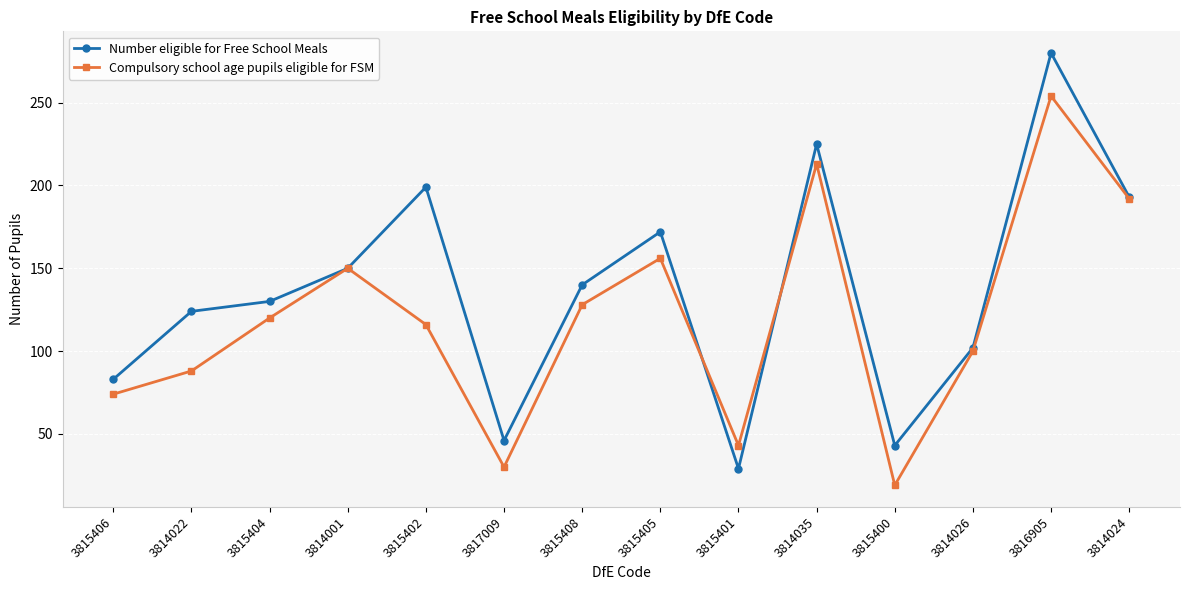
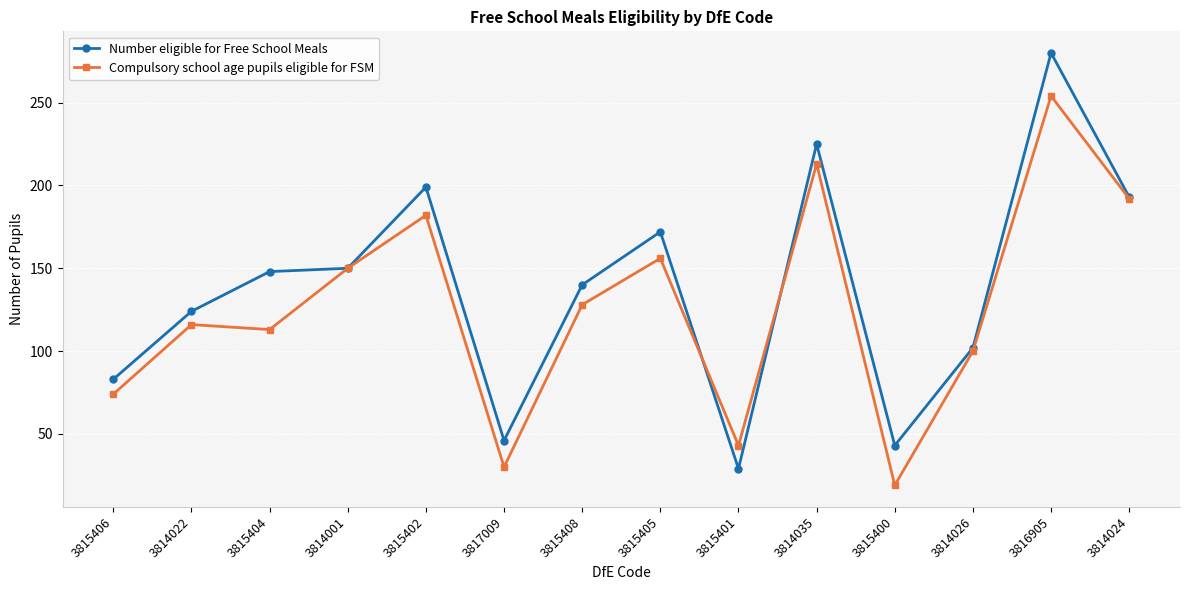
Compulsory school age pupils eligible for FSM, 3814022: 88 -> 116
Number eligible for Free School Meals, 3815404: 130 -> 148
Compulsory school age pupils eligible for FSM, 3815404: 120 -> 113
Compulsory school age pupils eligible for FSM, 3815402: 116 -> 182
